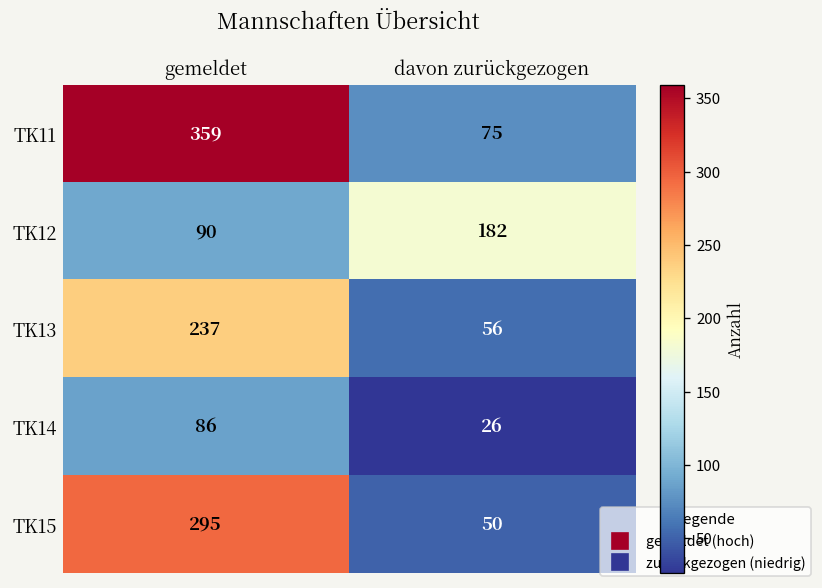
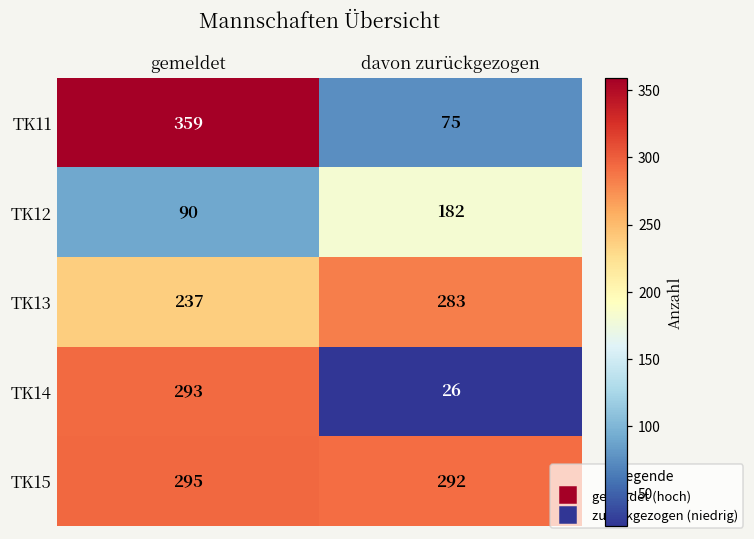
TK13, davon zurückgezogen: 56 -> 283
TK14, gemeldet: 86 -> 293
TK15, davon zurückgezogen: 50 -> 292
